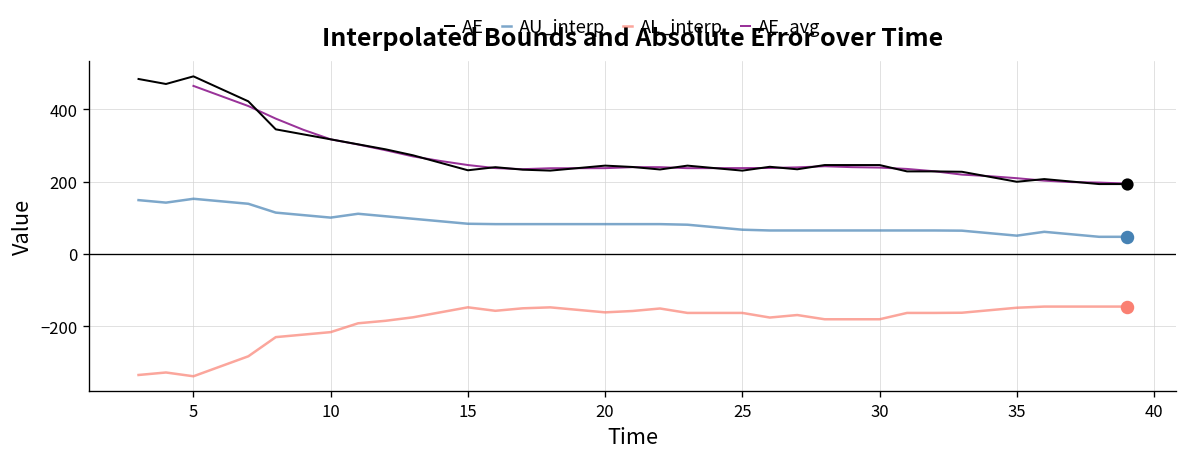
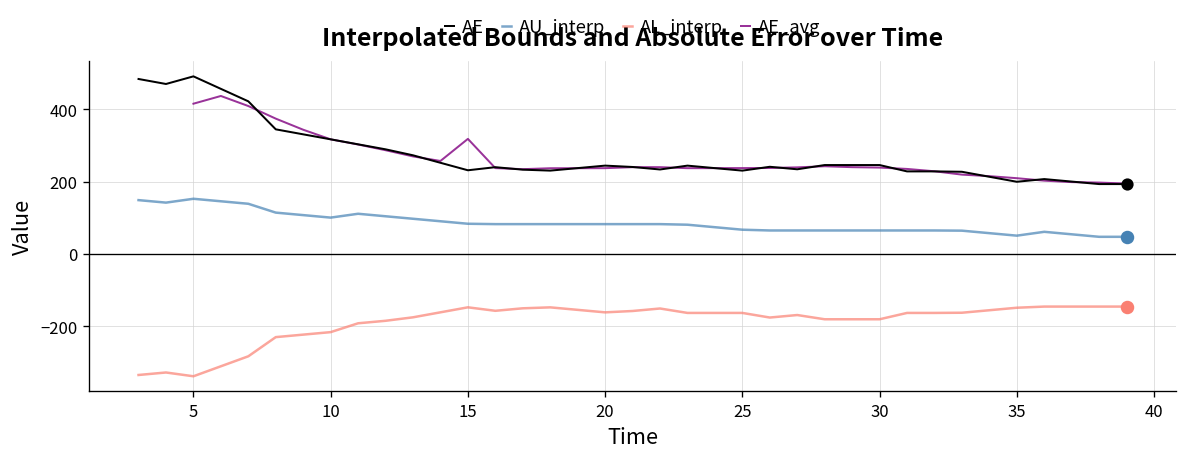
AE_avg, 5: 460 -> 420
AE_avg, 15: 250 -> 320
